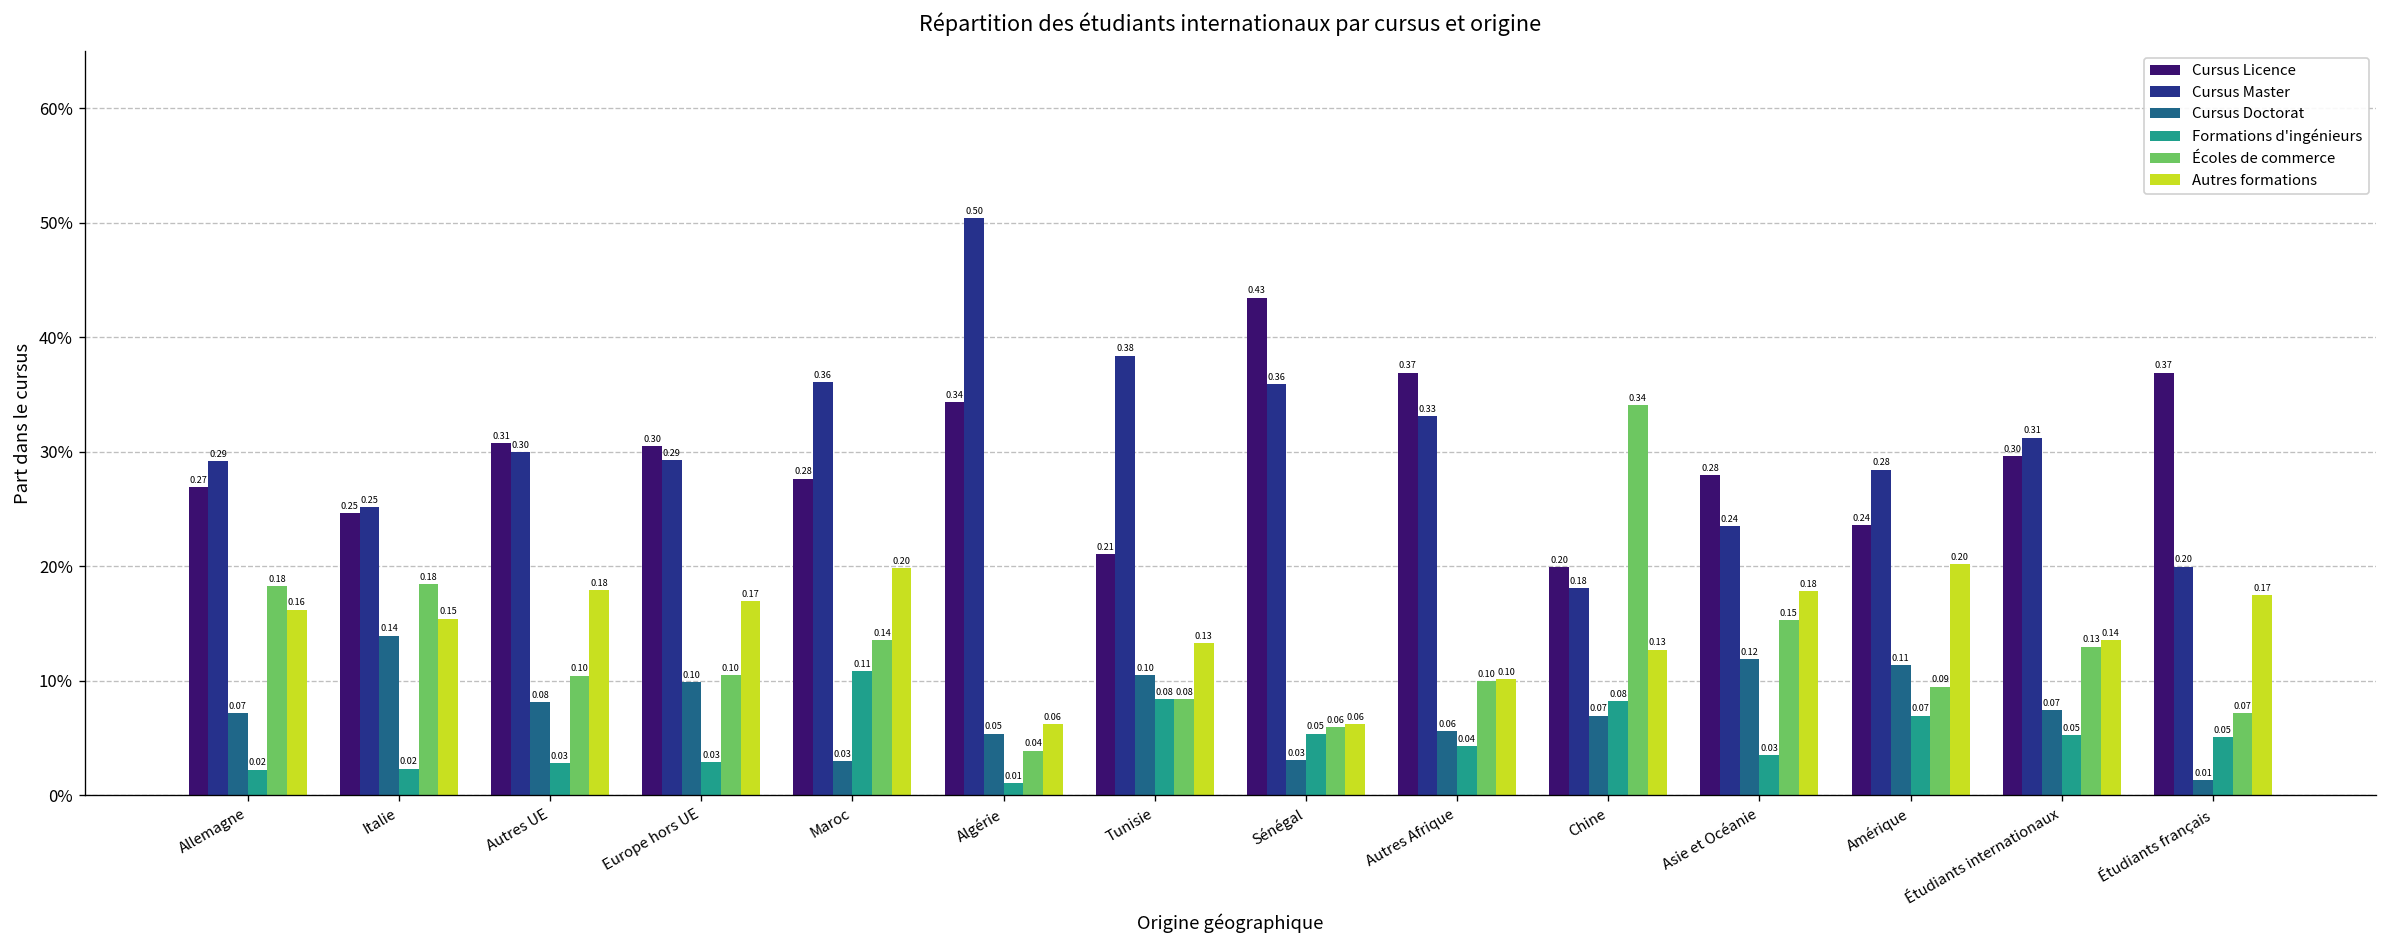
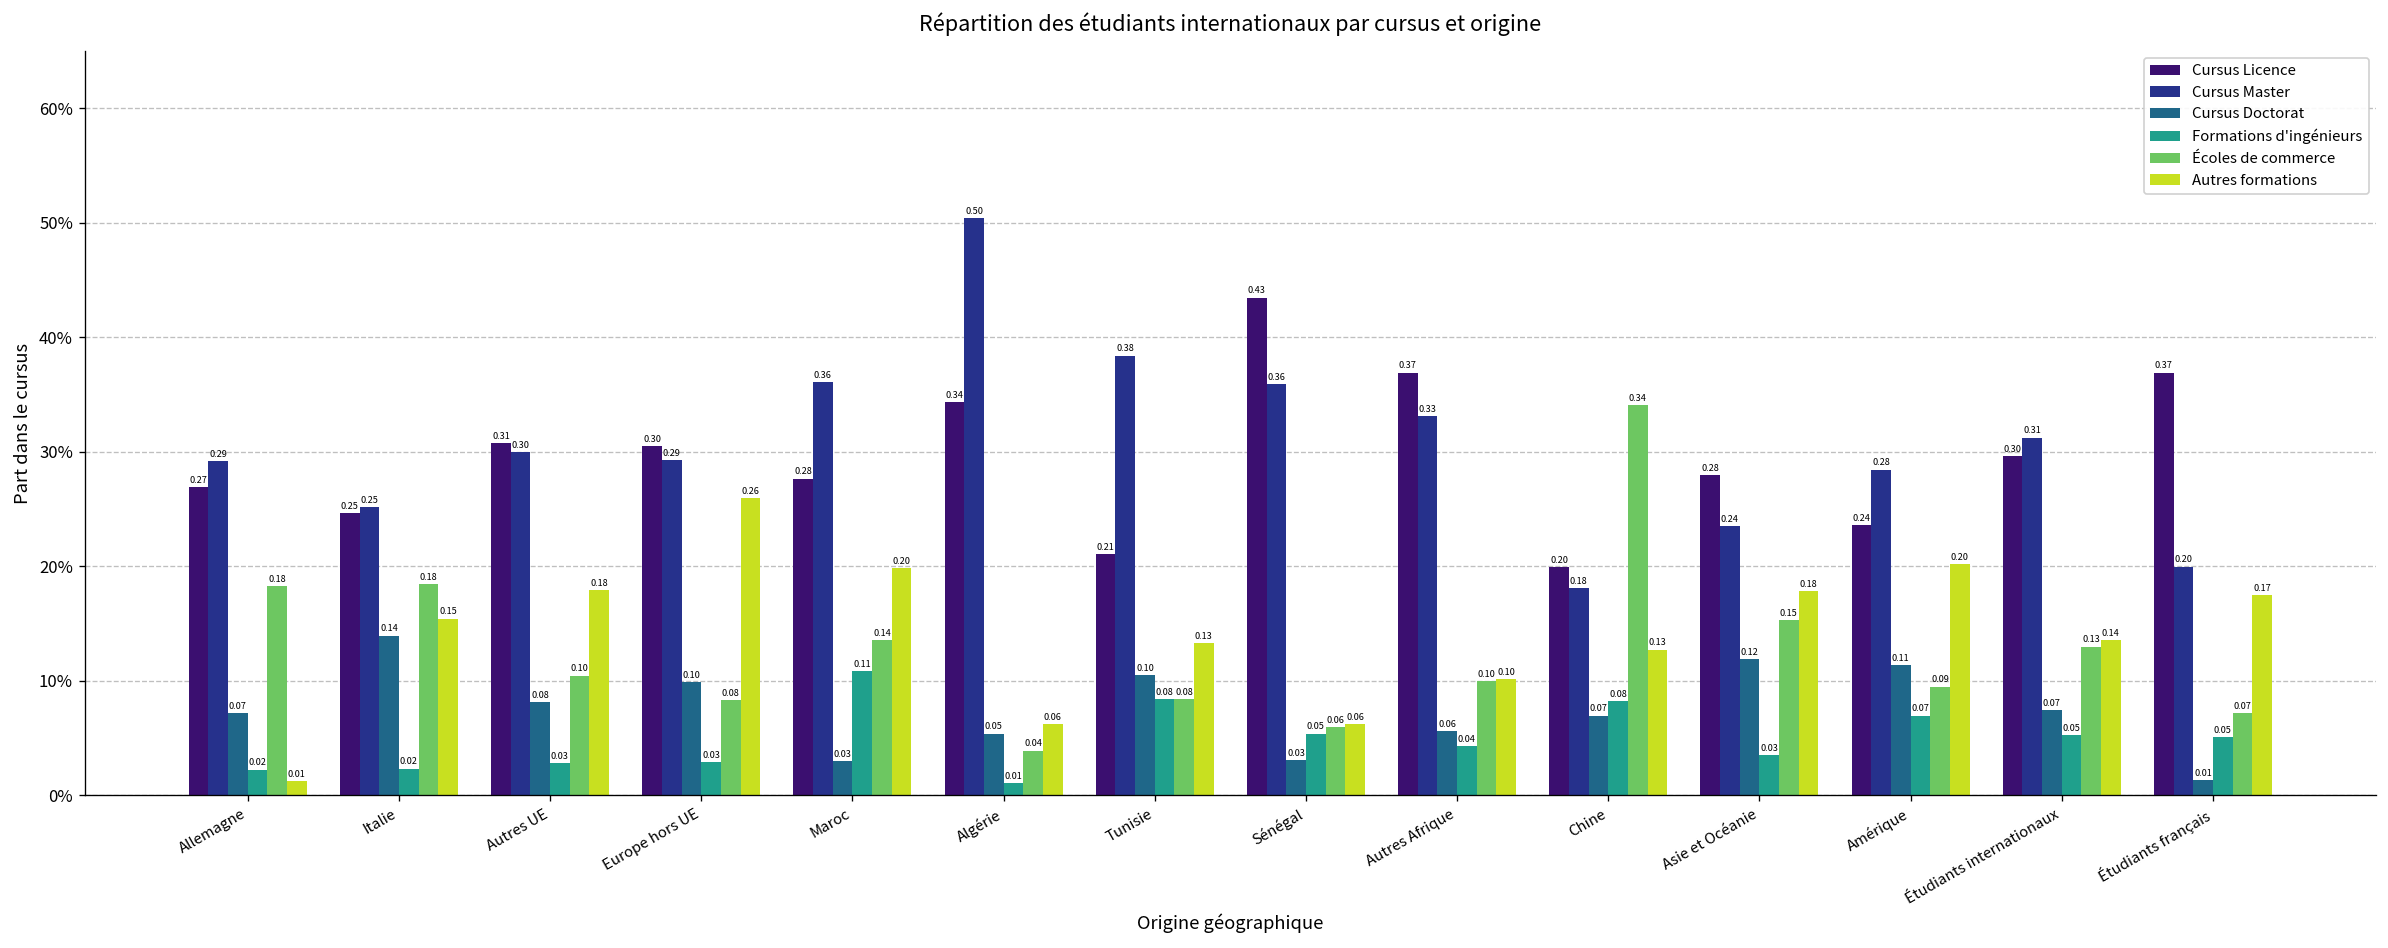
Autres formations, Allemagne: 0.16 -> 0.01
Écoles de commerce, Europe hors UE: 0.10 -> 0.08
Autres formations, Europe hors UE: 0.17 -> 0.26
